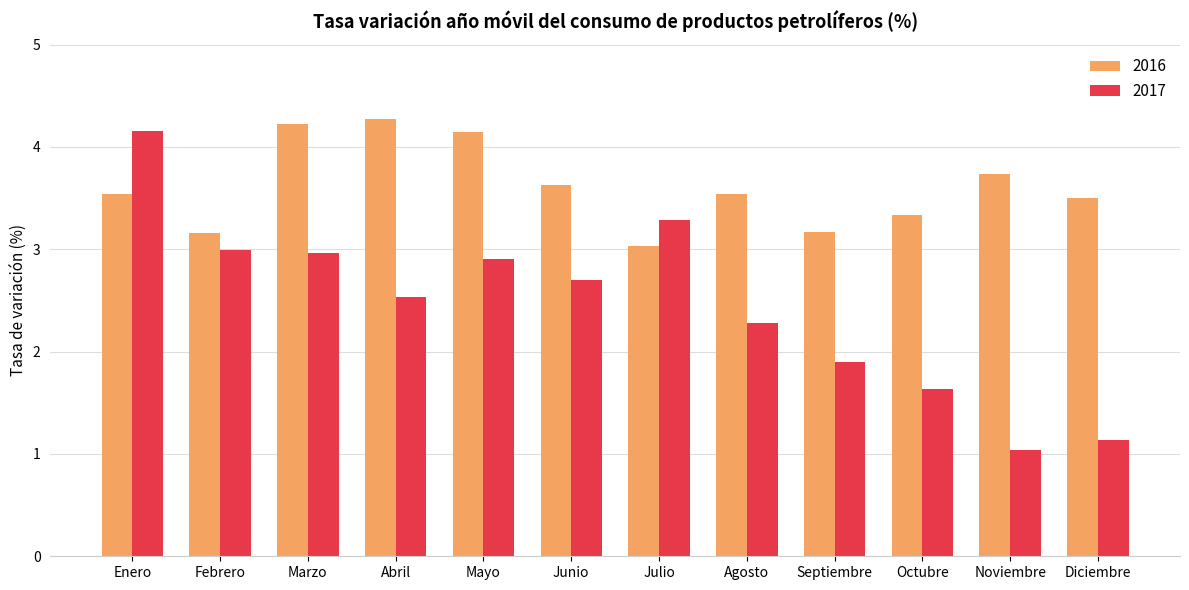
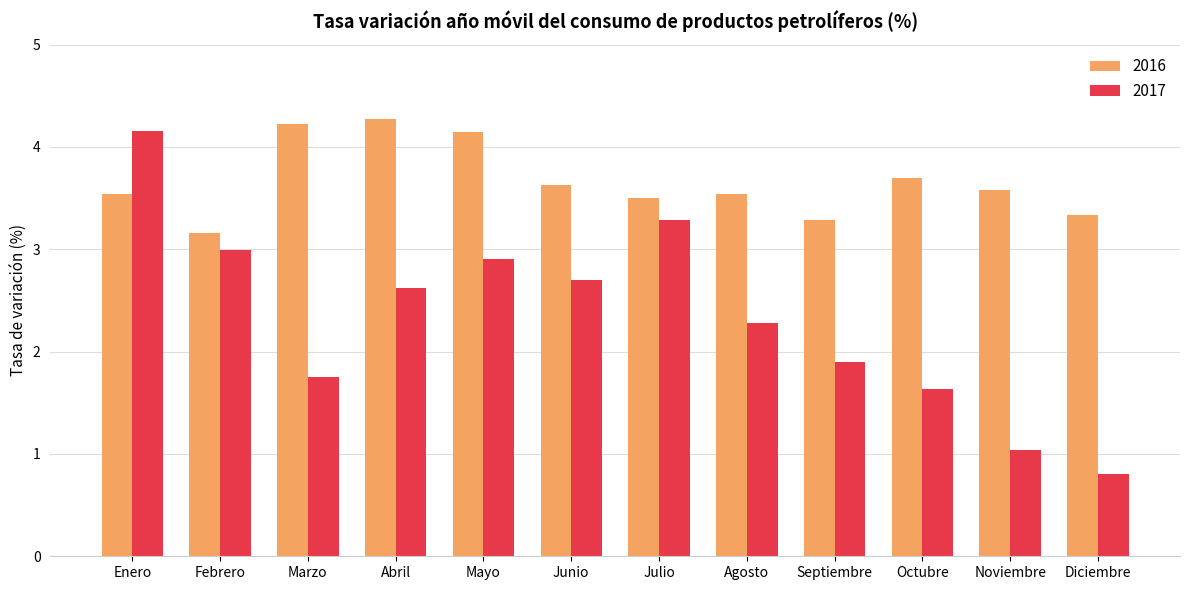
2017, Marzo: 2.96 -> 1.75
2017, Abril: 2.54 -> 2.63
2016, Julio: 3.03 -> 3.51
2016, Septiembre: 3.17 -> 3.29
2016, Octubre: 3.33 -> 3.70
2016, Noviembre: 3.74 -> 3.58
2016, Diciembre: 3.50 -> 3.34
2017, Diciembre: 1.14 -> 0.81
